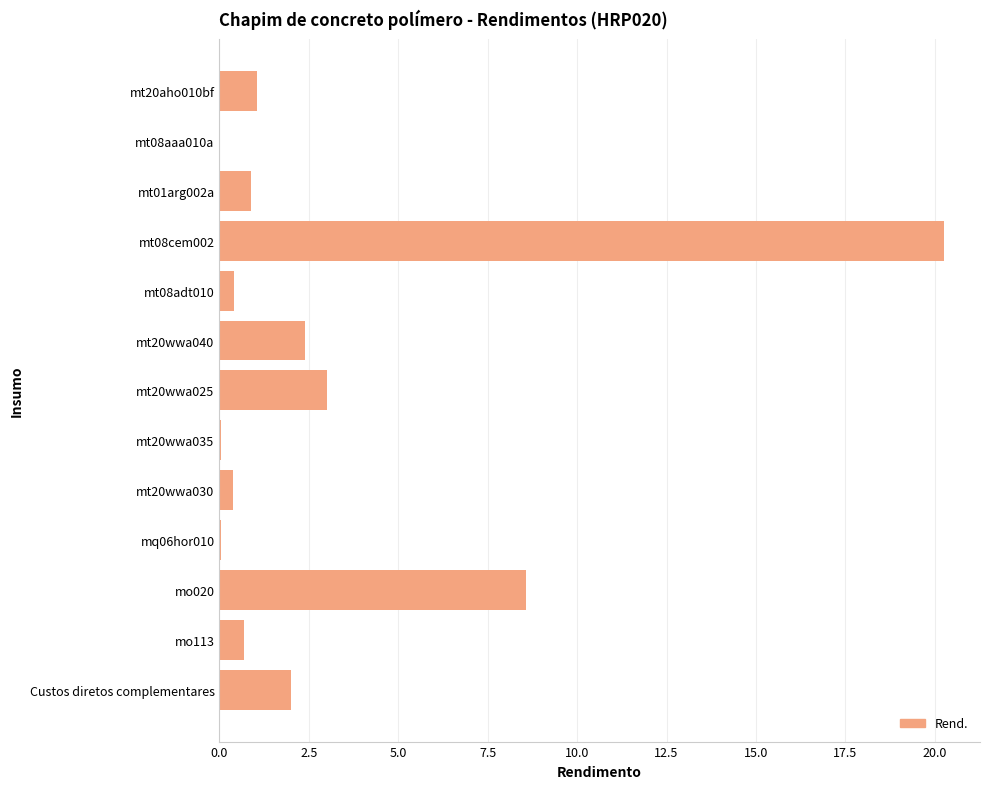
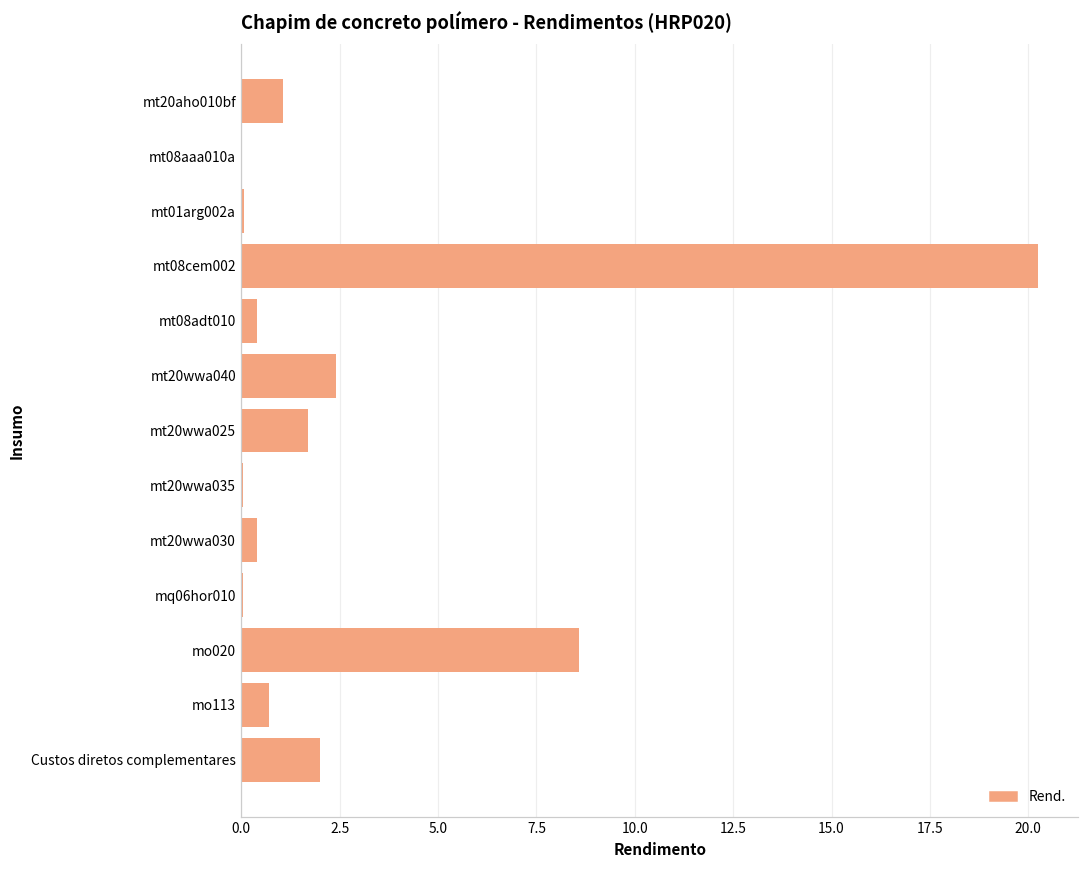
mt01arg002a: 0.9 -> 0.1
mt20wwa025: 3.0 -> 1.7
